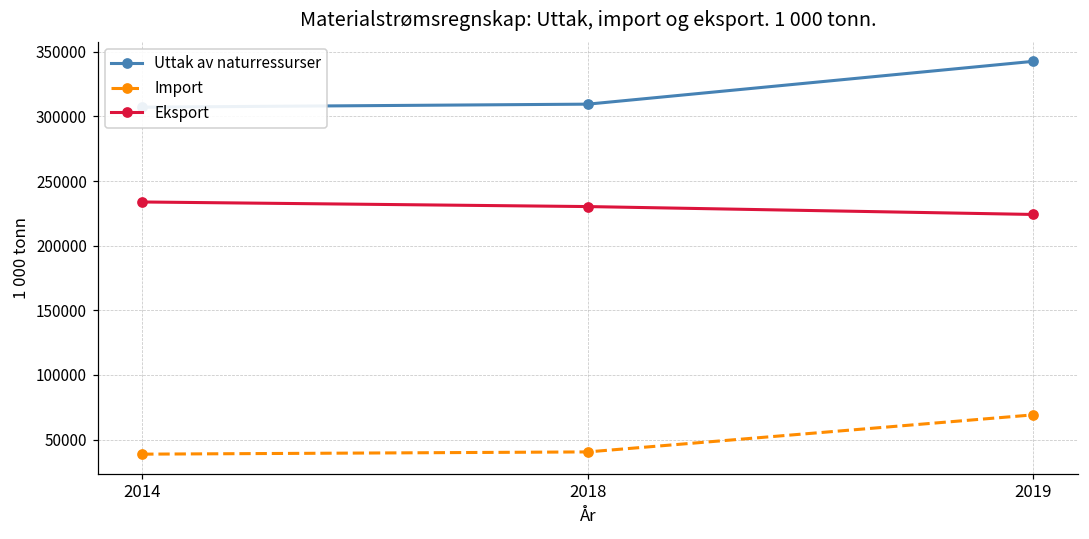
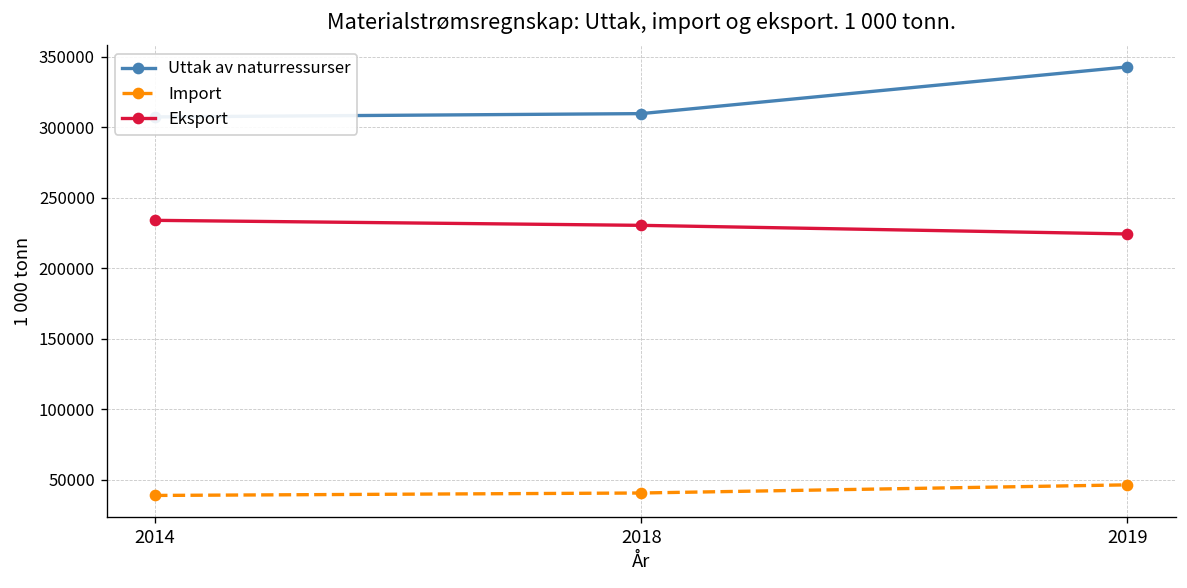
Import, 2019: 69000 -> 46000
